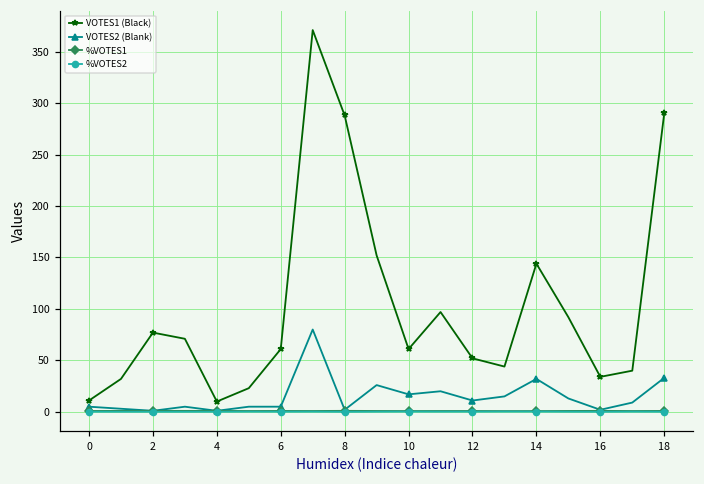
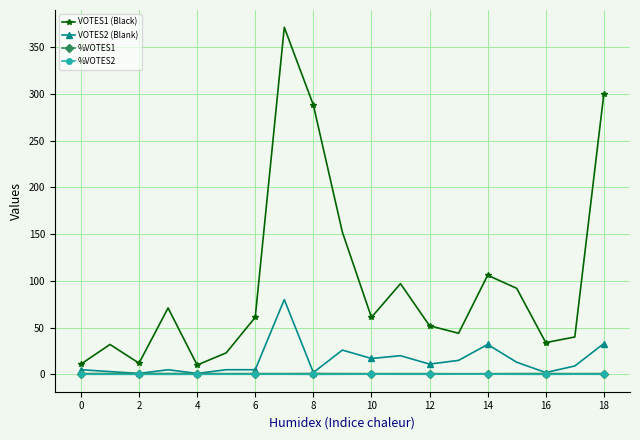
VOTES1 (Black), 2: 80 -> 10
VOTES1 (Black), 14: 140 -> 110
VOTES1 (Black), 18: 290 -> 300
